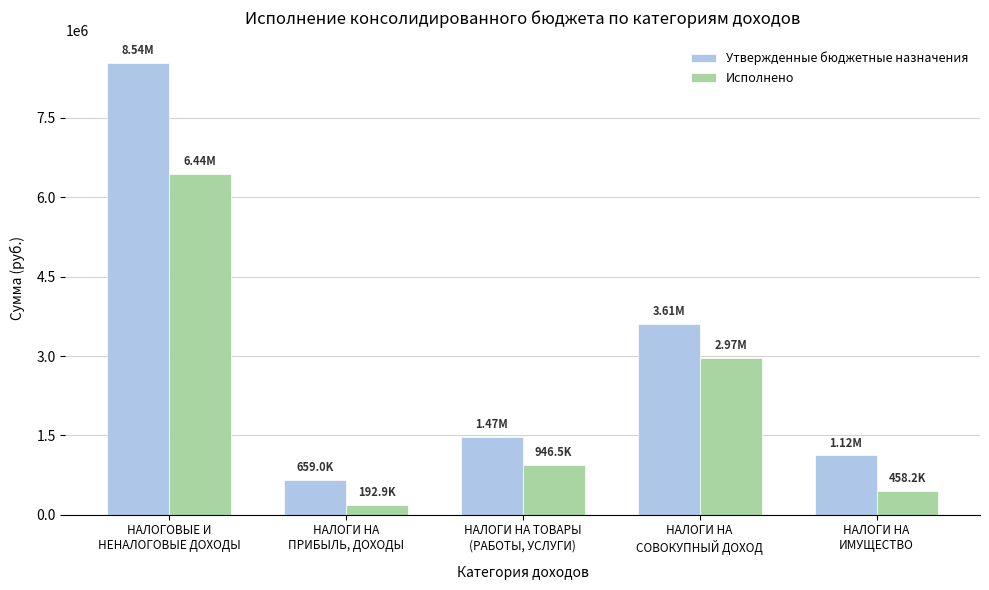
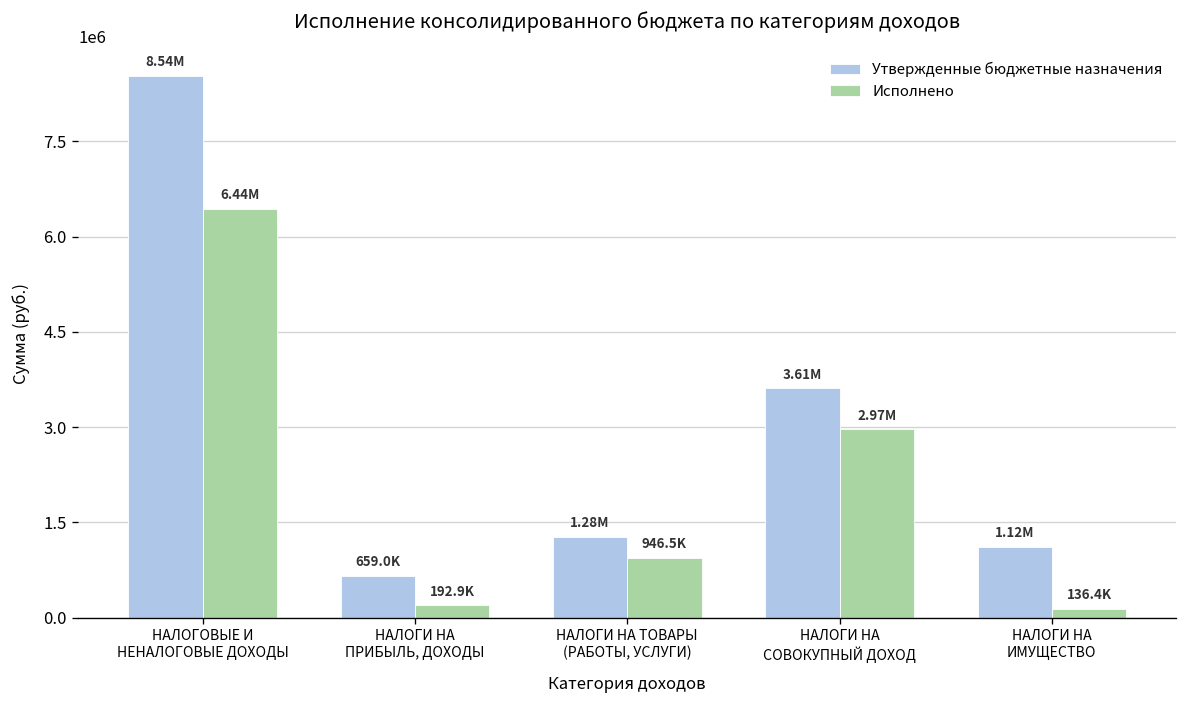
Утвержденные бюджетные назначения, НАЛОГИ НА ТОВАРЫ (РАБОТЫ, УСЛУГИ): 1.47M -> 1.28M
Исполнено, НАЛОГИ НА ИМУЩЕСТВО: 458.2K -> 136.4K
